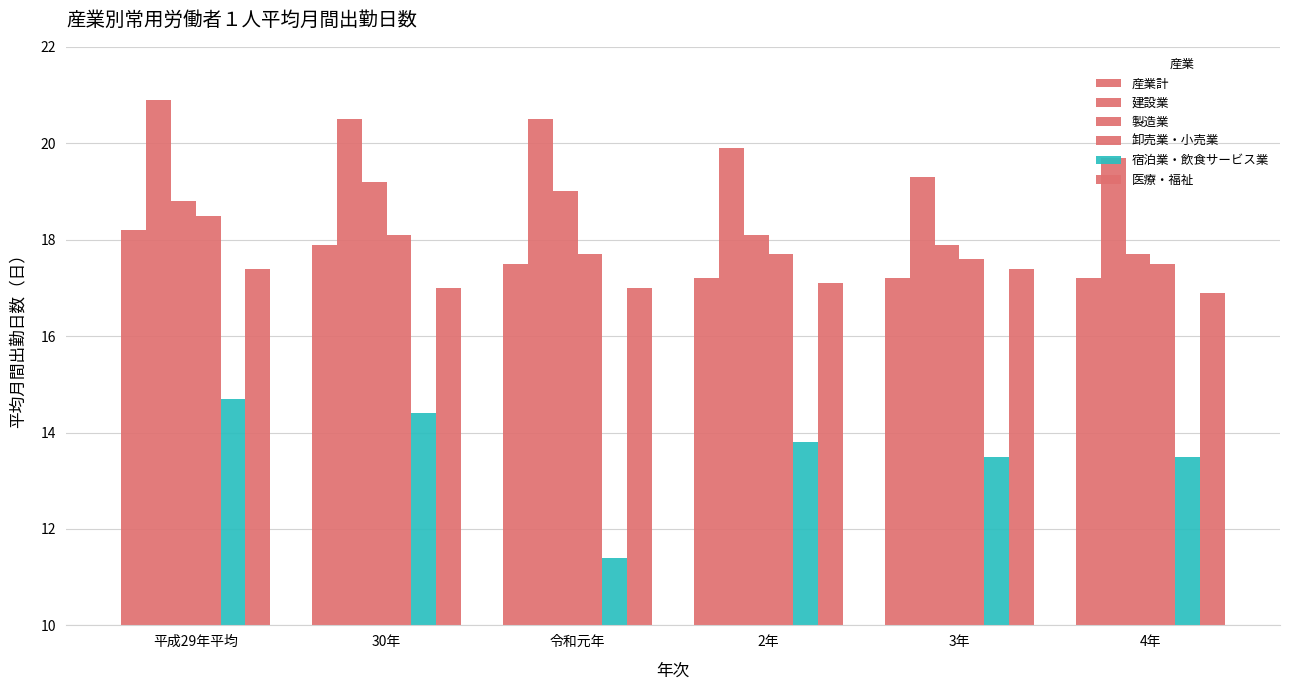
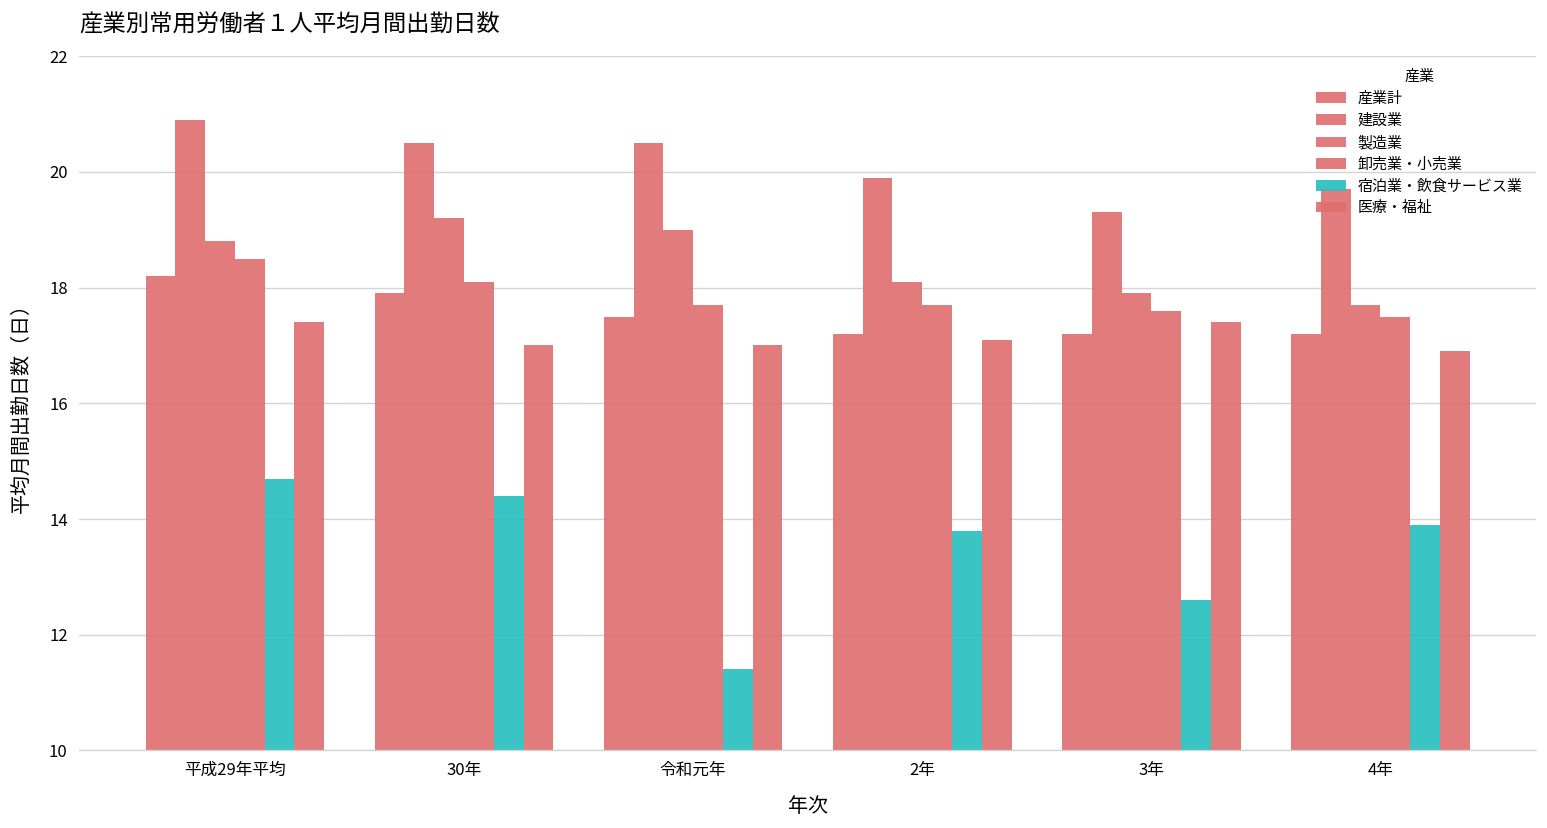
宿泊業・飲食サービス業, 3年: 13.5 -> 12.6
宿泊業・飲食サービス業, 4年: 13.5 -> 13.9
